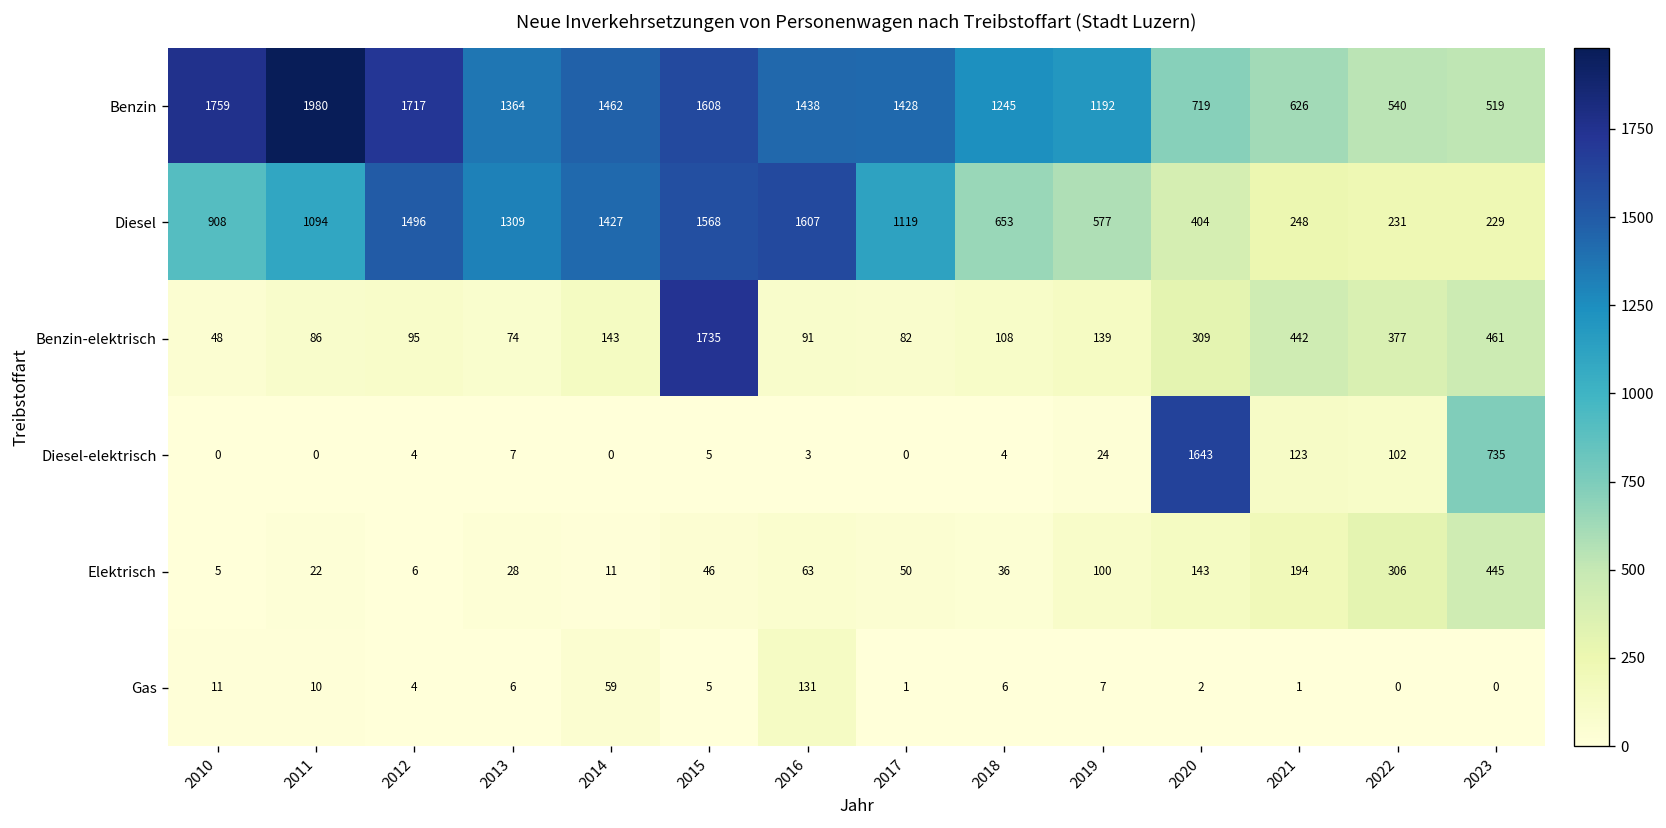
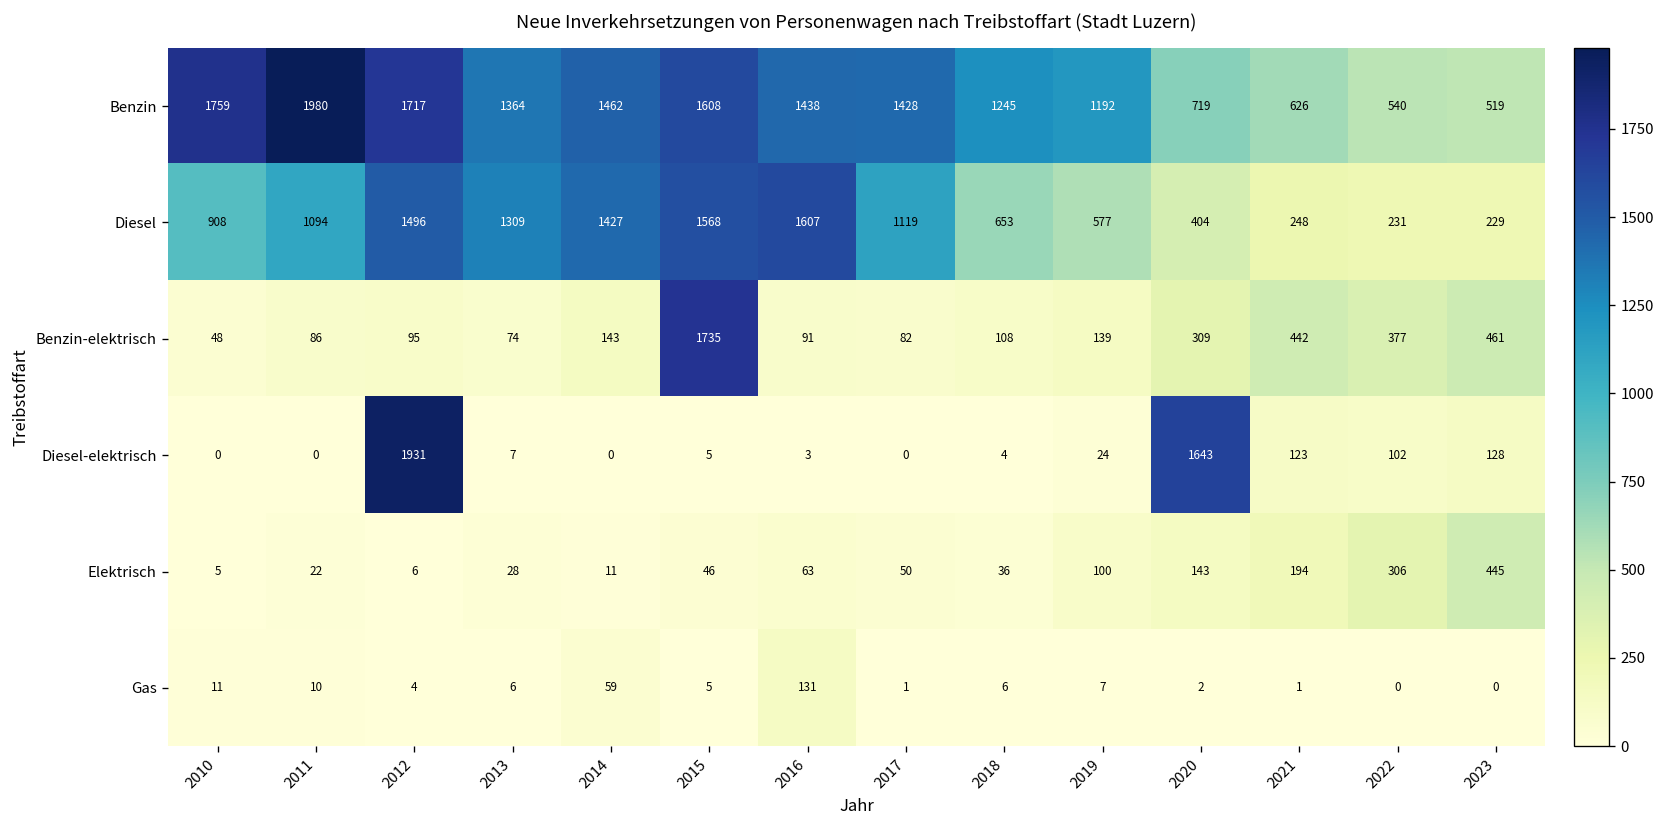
Diesel-elektrisch, 2012: 4 -> 1931
Diesel-elektrisch, 2023: 735 -> 128
